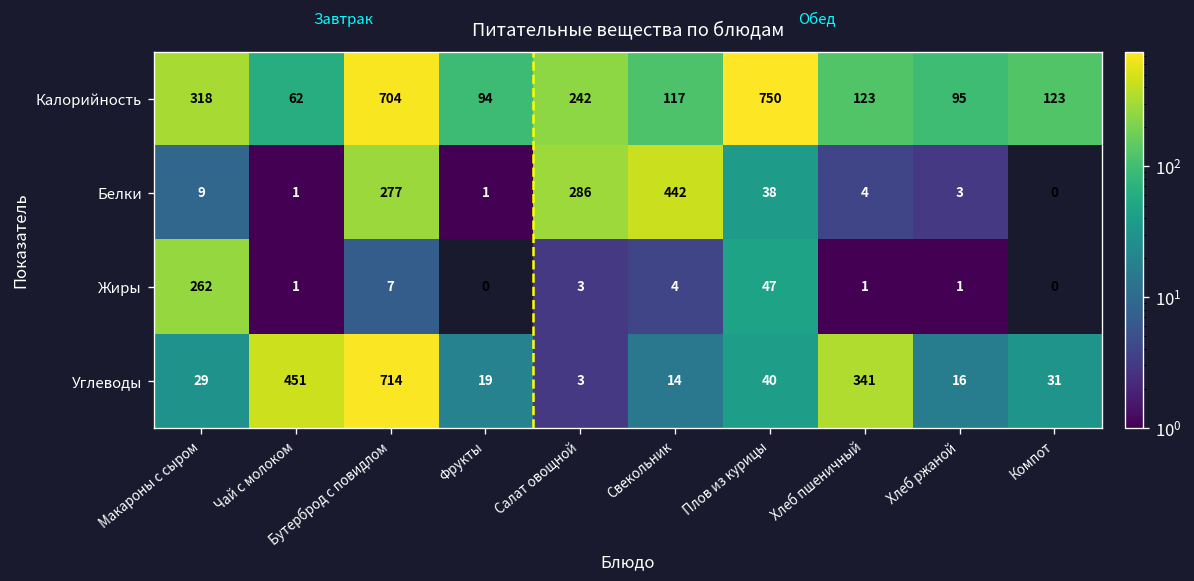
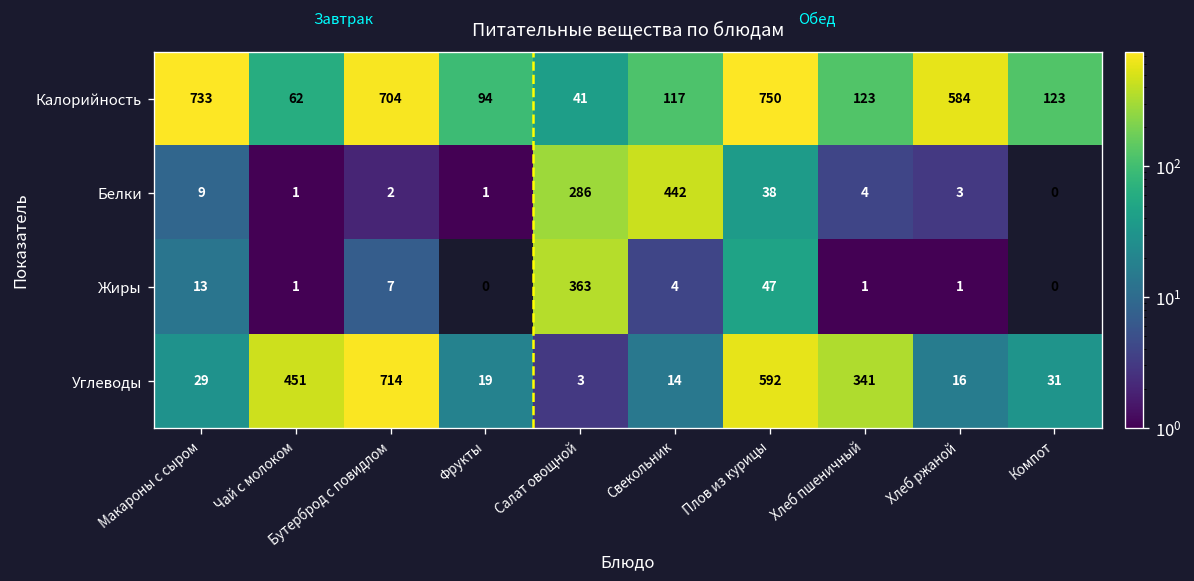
Калорийность, Макароны с сыром: 318 -> 733
Калорийность, Салат овощной: 242 -> 41
Калорийность, Хлеб ржаной: 95 -> 584
Белки, Бутерброд с повидлом: 277 -> 2
Жиры, Макароны с сыром: 262 -> 13
Жиры, Салат овощной: 3 -> 363
Углеводы, Плов из курицы: 40 -> 592
